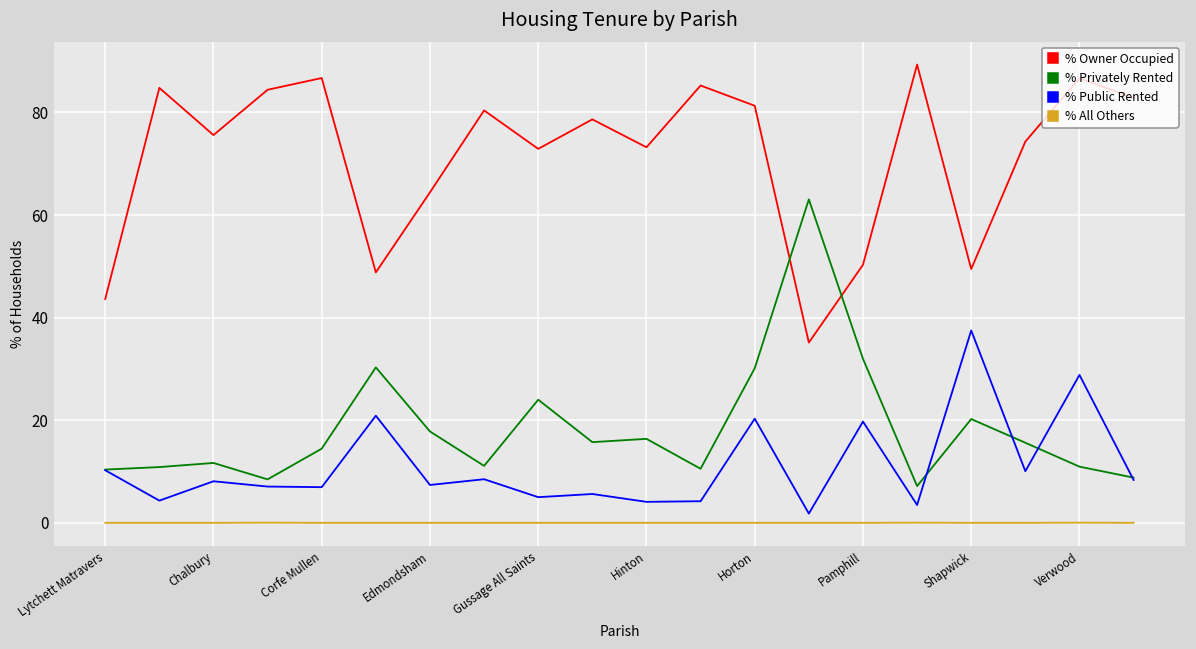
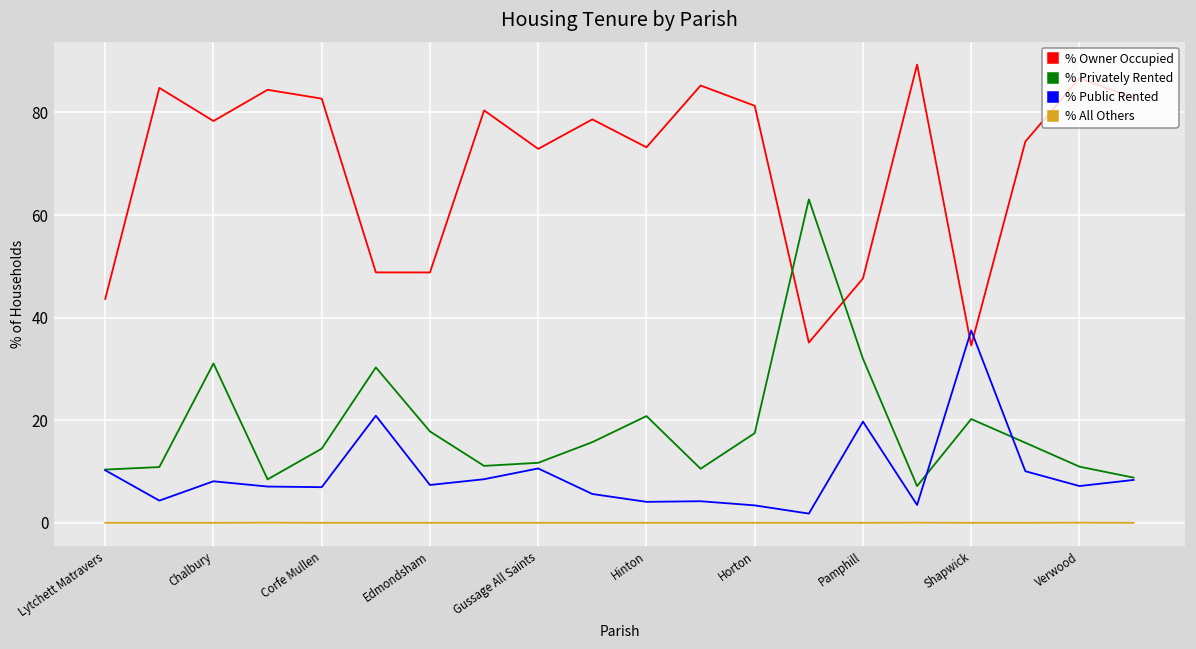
% Owner Occupied, Chalbury: 76 -> 78
% Privately Rented, Chalbury: 12 -> 31
% Owner Occupied, Corfe Mullen: 87 -> 83
% Owner Occupied, Edmondsham: 64 -> 49
% Privately Rented, Gussage All Saints: 24 -> 12
% Public Rented, Gussage All Saints: 5 -> 11
% Privately Rented, Hinton: 16 -> 21
% Privately Rented, Horton: 30 -> 17
% Public Rented, Horton: 20 -> 3
% Owner Occupied, Pamphill: 50 -> 48
% Owner Occupied, Shapwick: 49 -> 35
% Public Rented, Verwood: 29 -> 7
